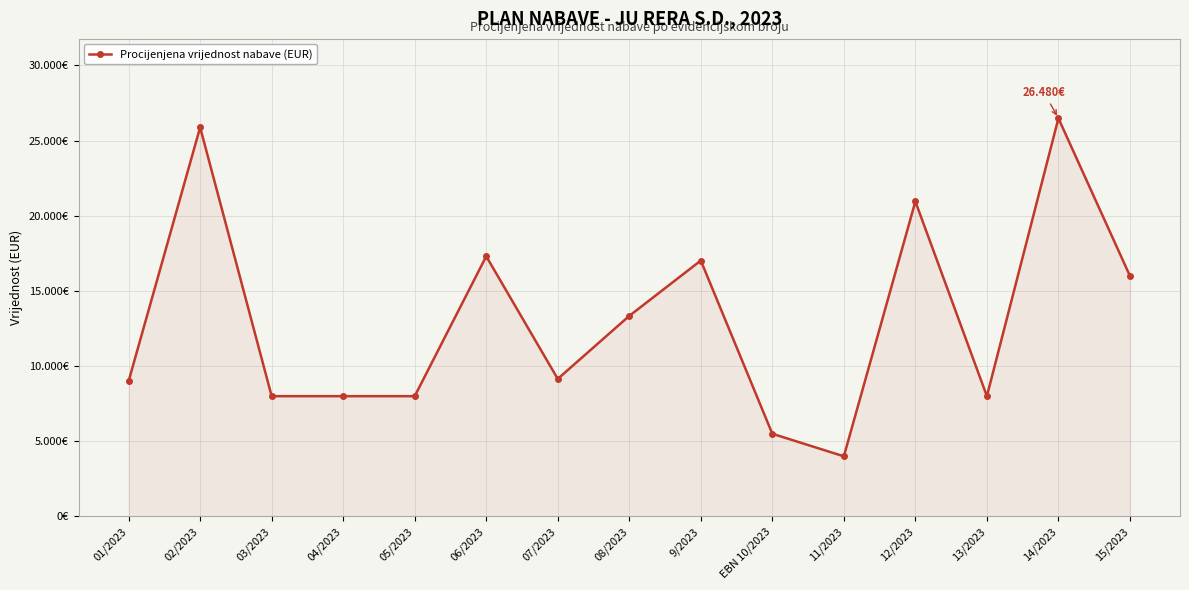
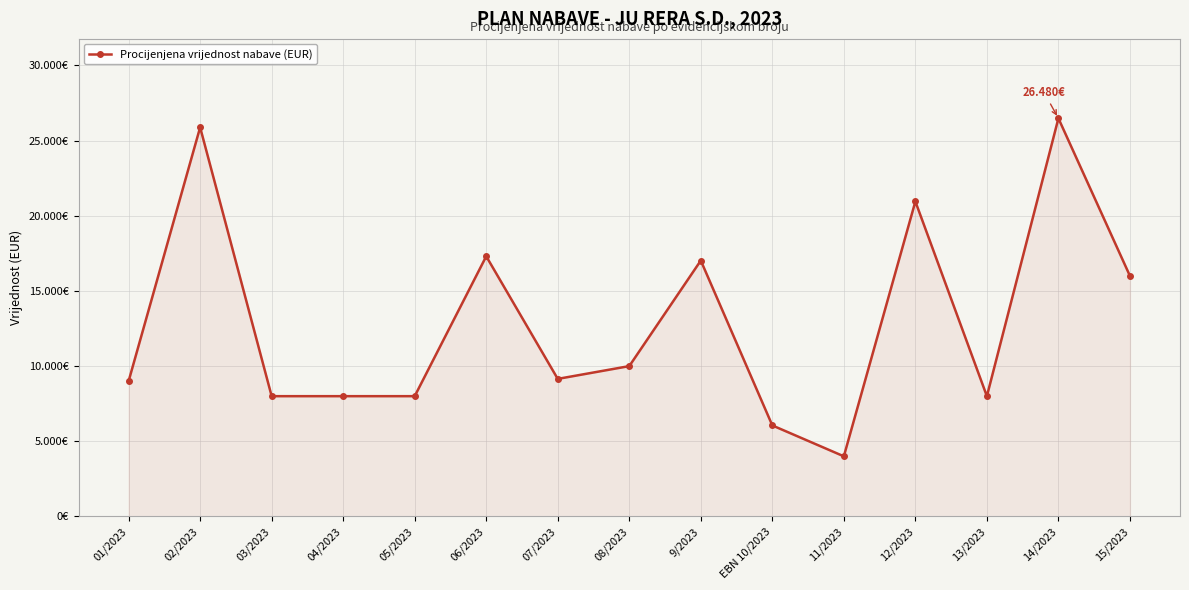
08/2023: 13.3€ -> 10.0€
EBN 10/2023: 5.5€ -> 6.1€
